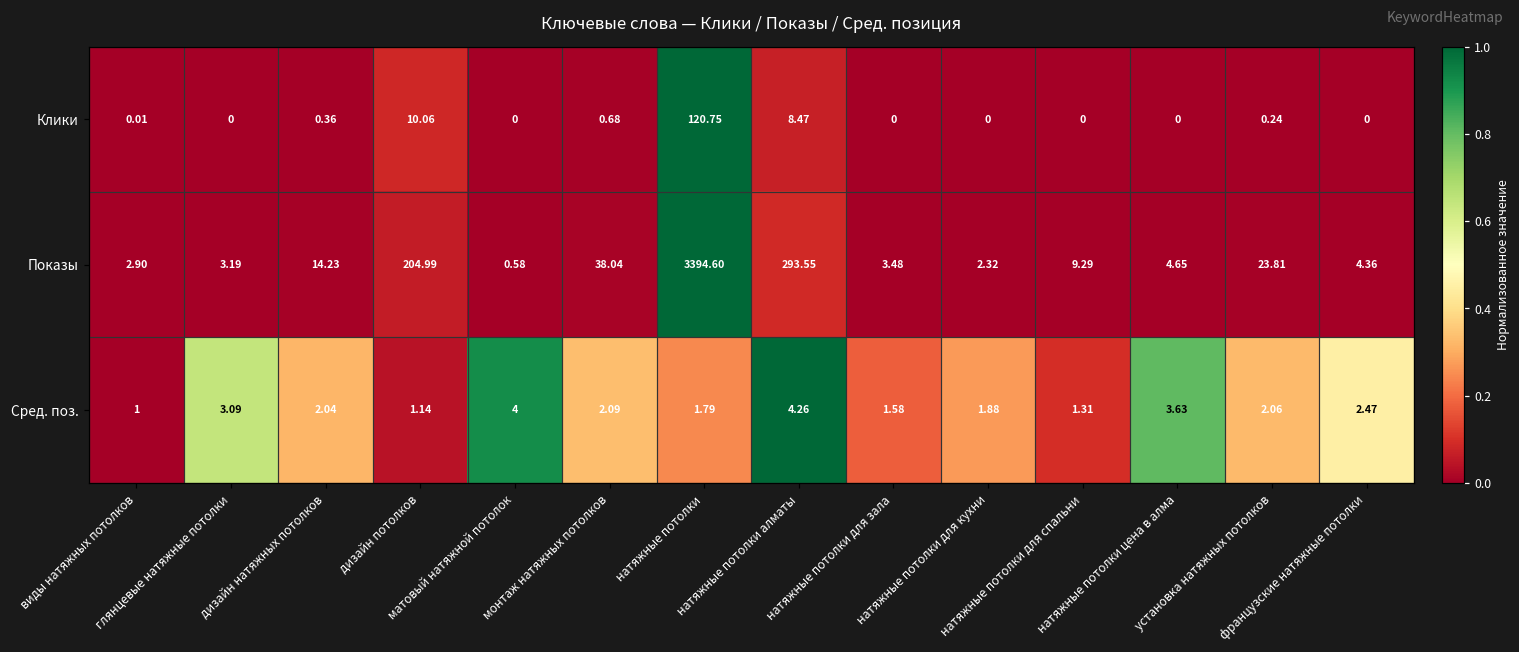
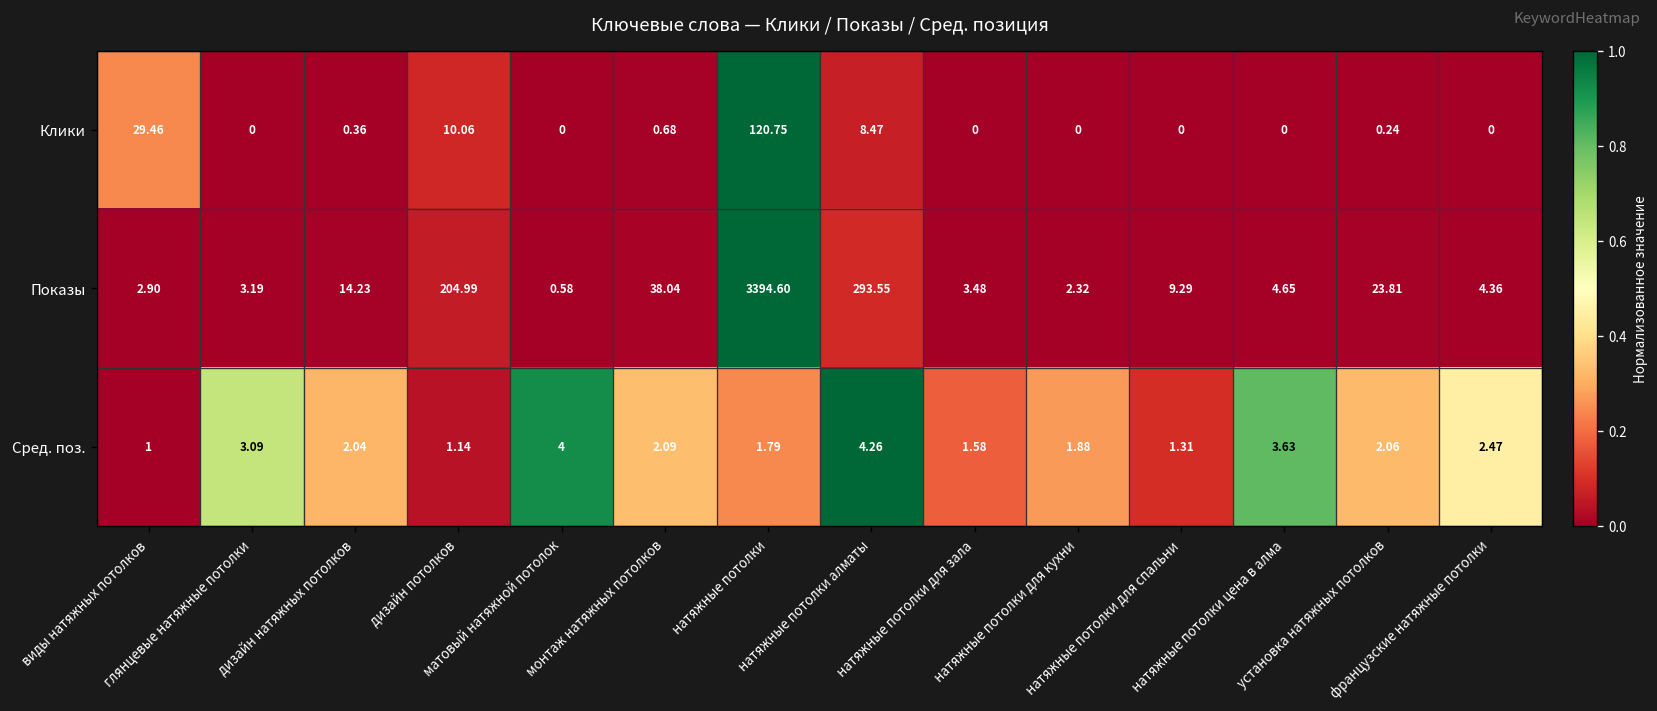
Клики, виды натяжных потолков: 0.01 -> 29.46
